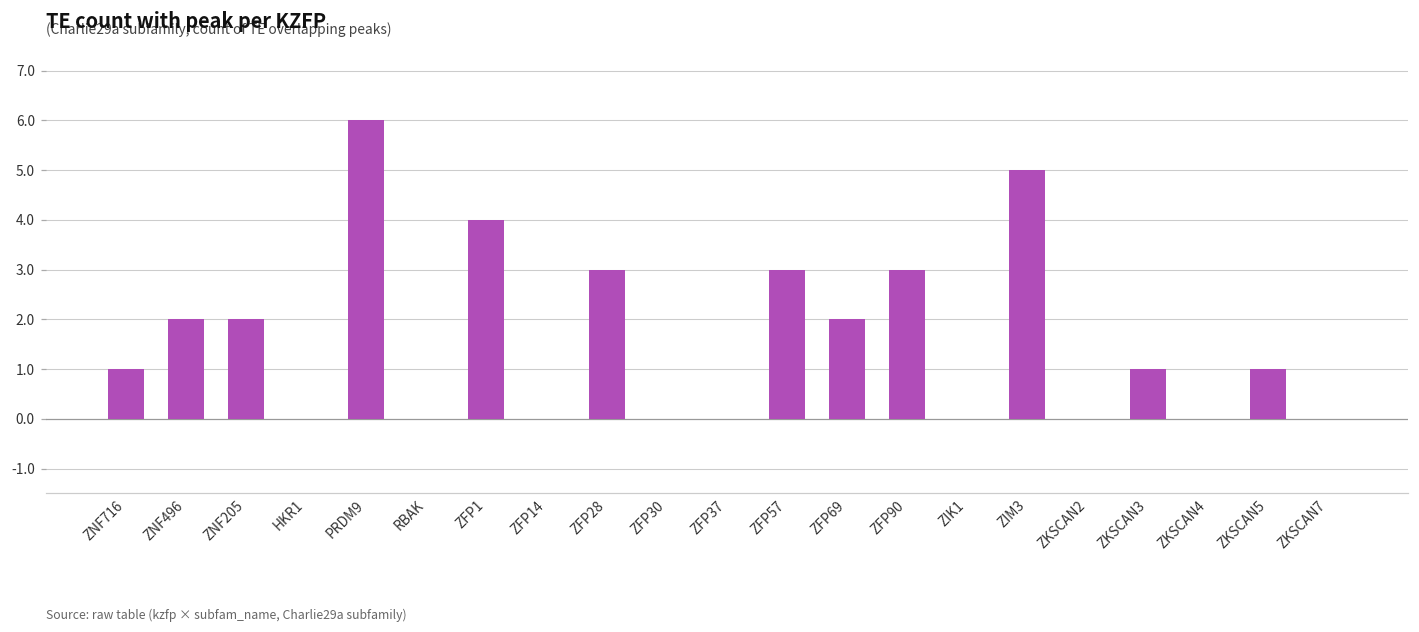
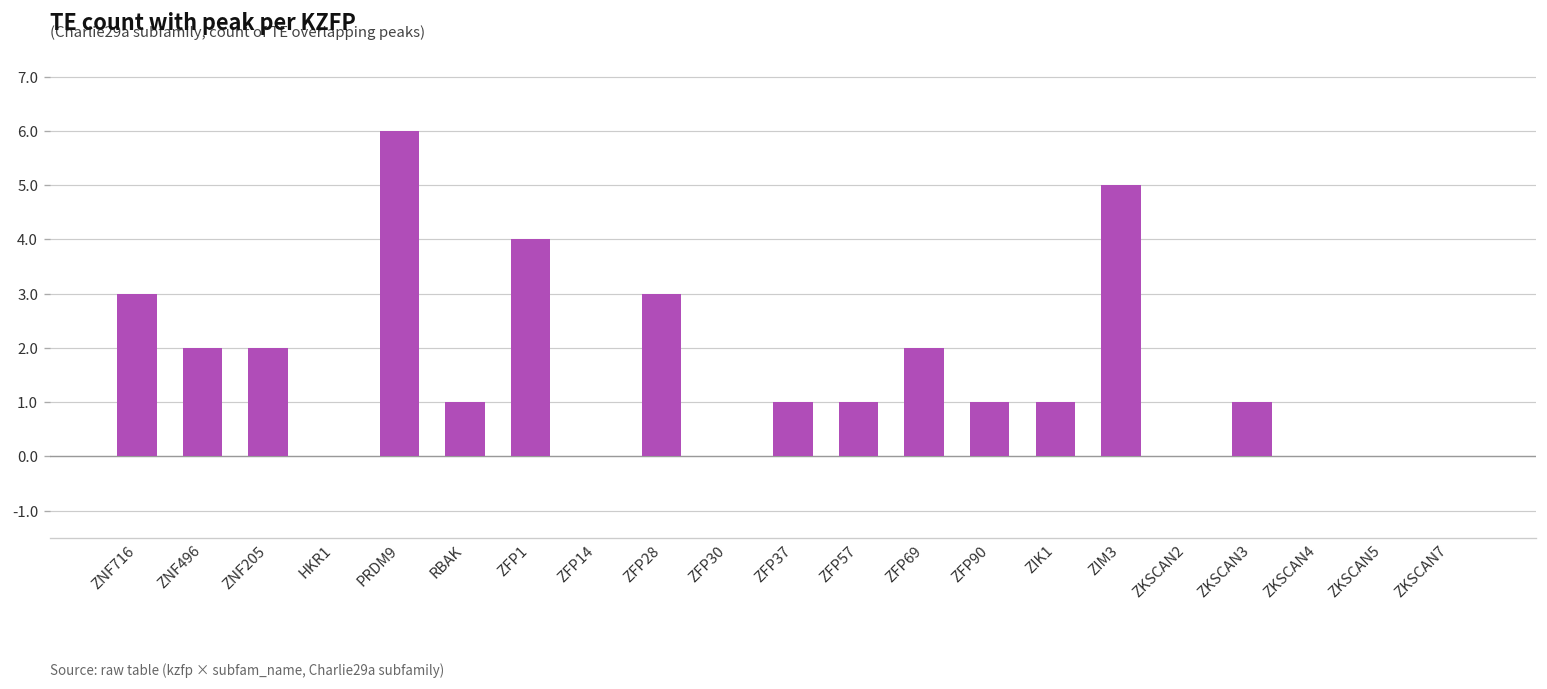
ZNF716: 1 -> 3
RBAK: 0 -> 1
ZFP37: 0 -> 1
ZFP57: 3 -> 1
ZFP90: 3 -> 1
ZIK1: 0 -> 1
ZKSCAN5: 1 -> 0
